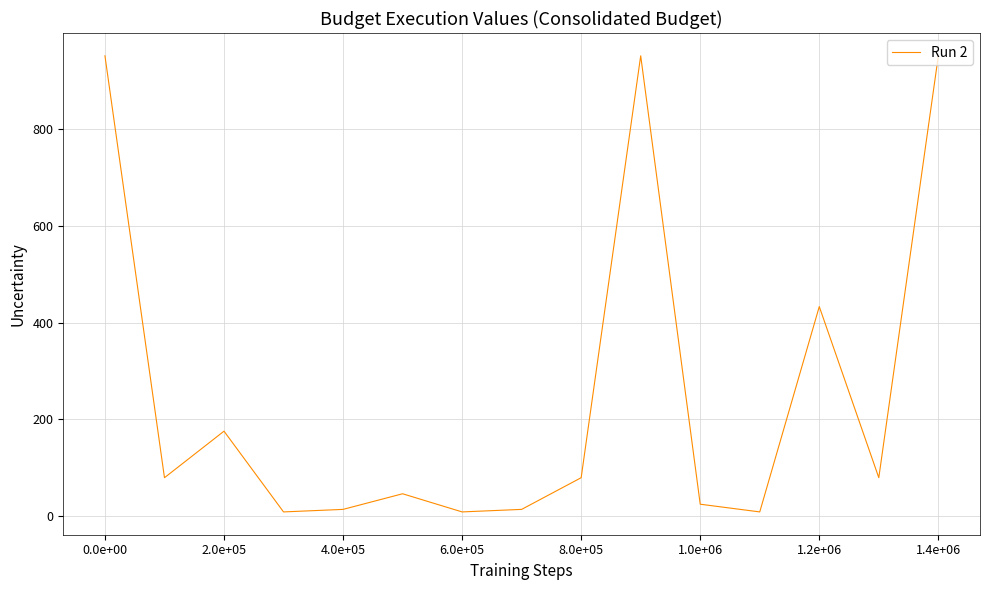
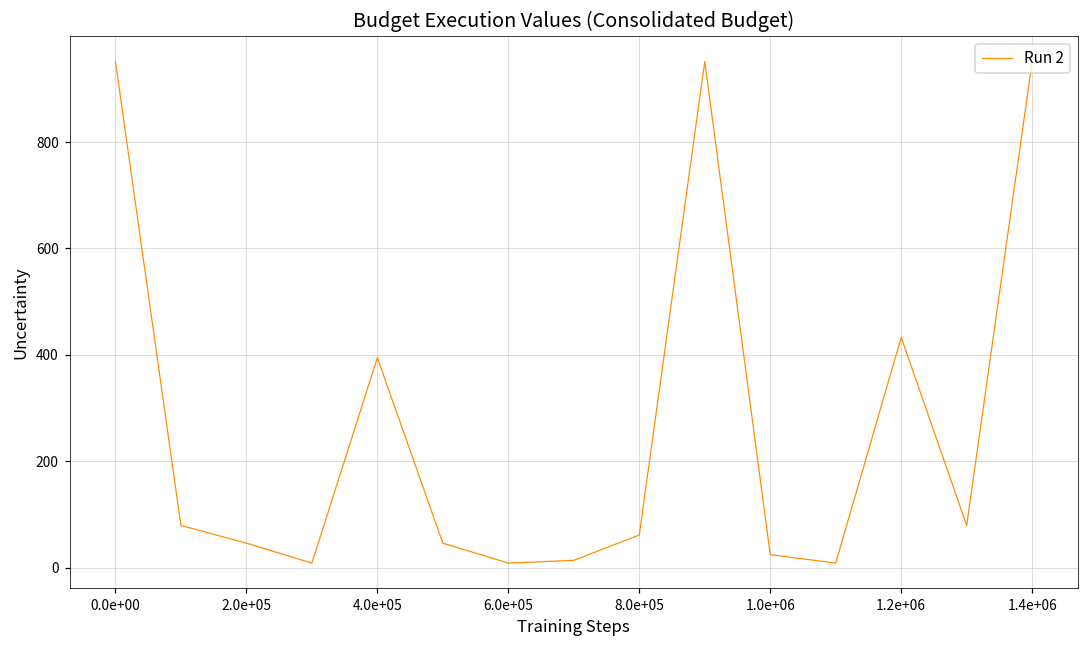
2.0e+05: 180 -> 50
4.0e+05: 10 -> 390
8.0e+05: 80 -> 60
